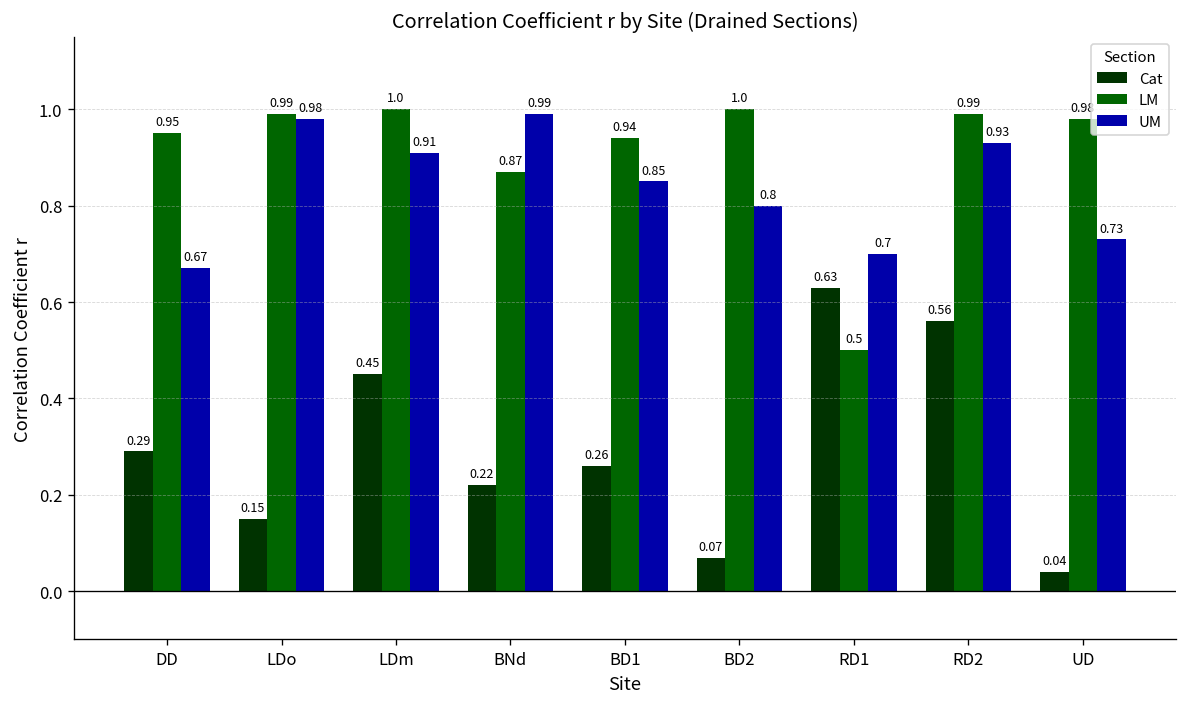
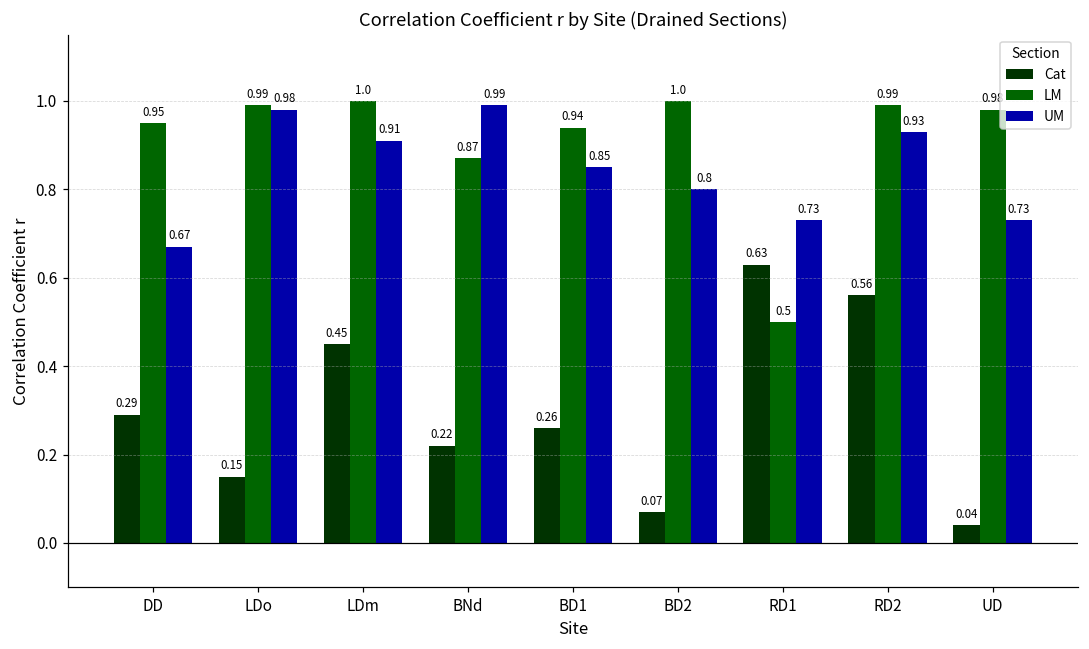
UM, RD1: 0.7 -> 0.73
